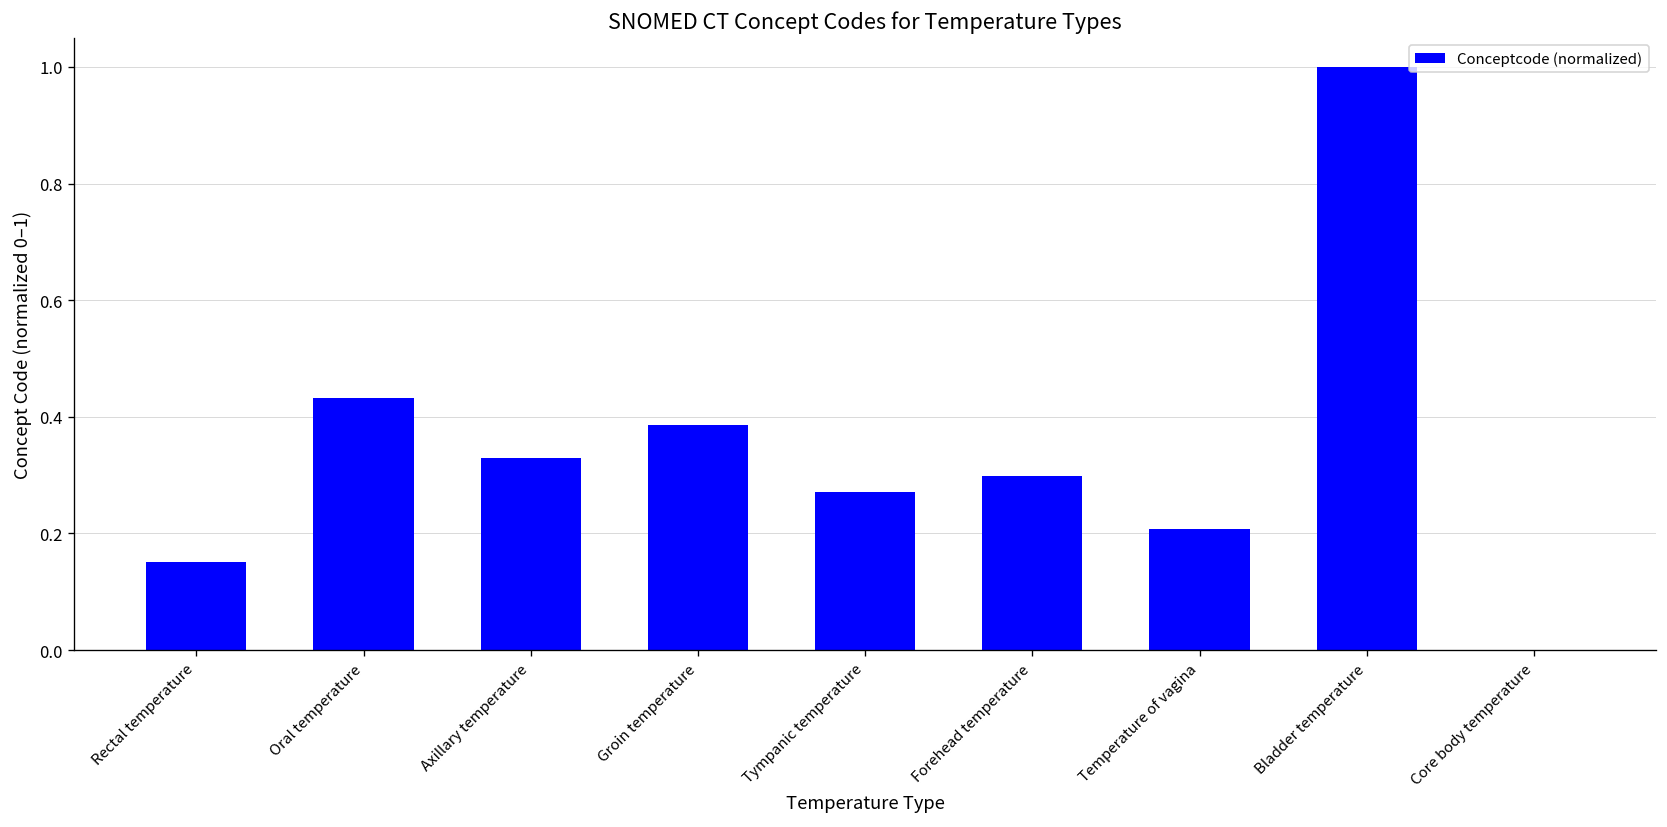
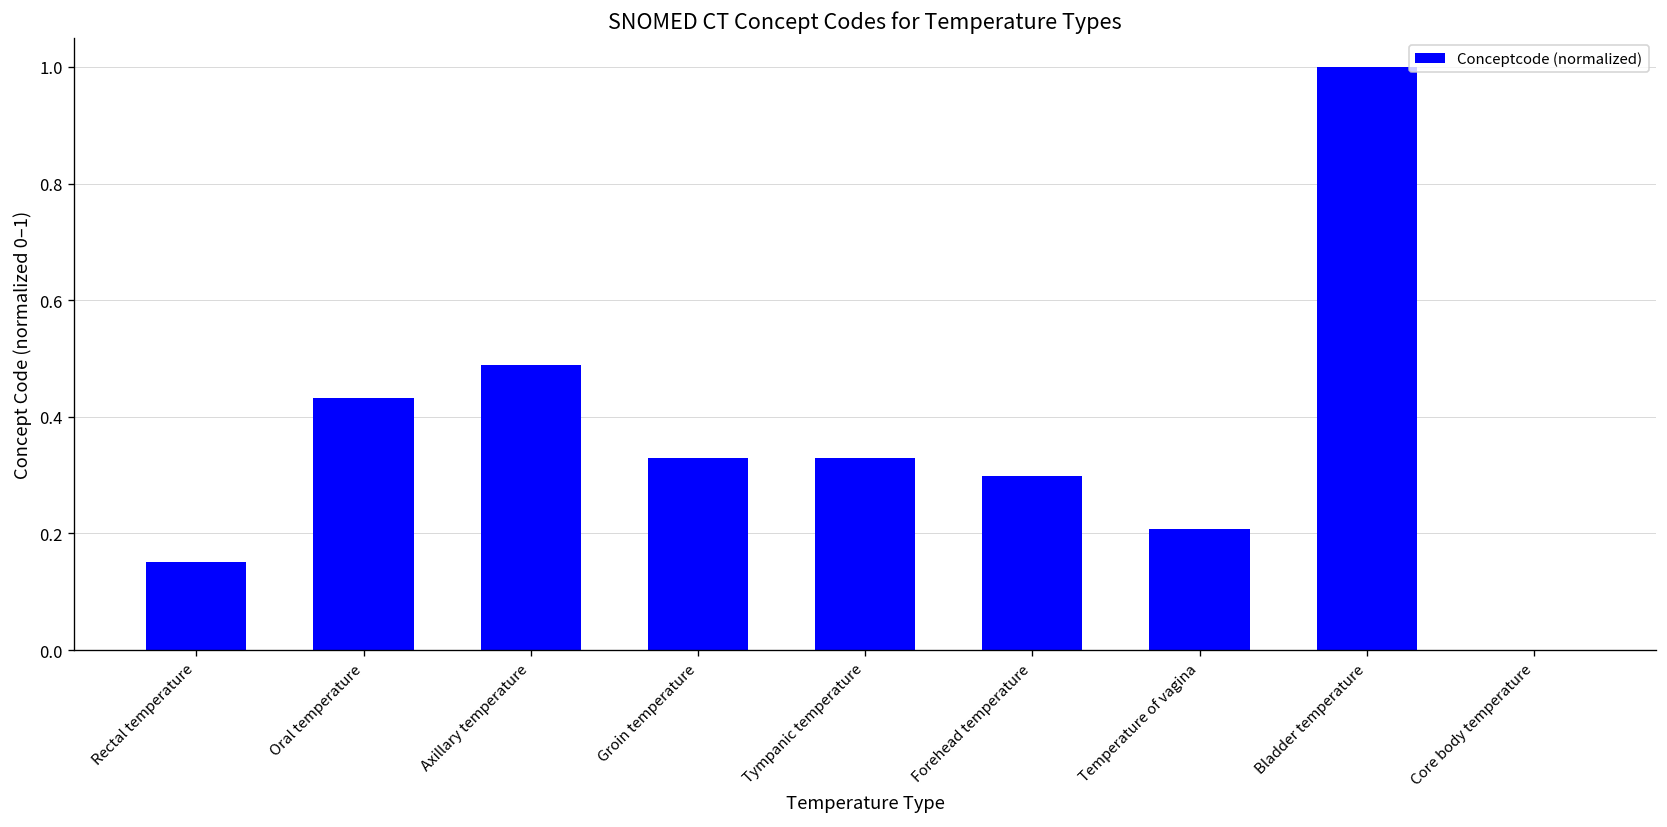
Axillary temperature: 0.33 -> 0.49
Groin temperature: 0.39 -> 0.33
Tympanic temperature: 0.27 -> 0.33
